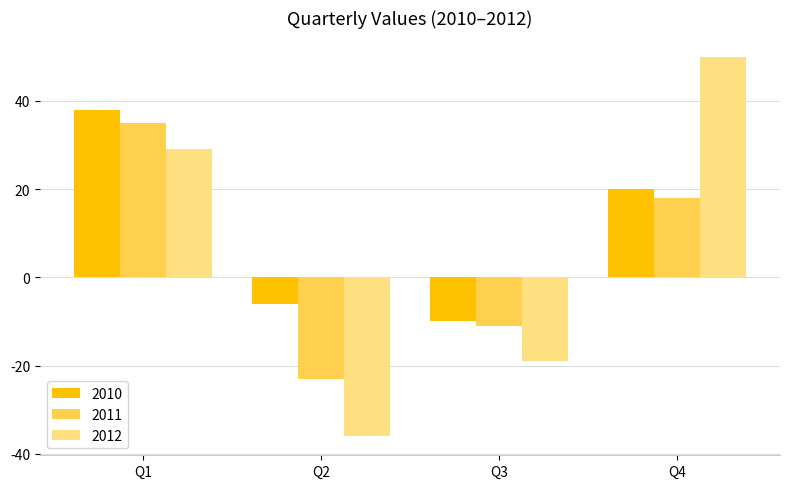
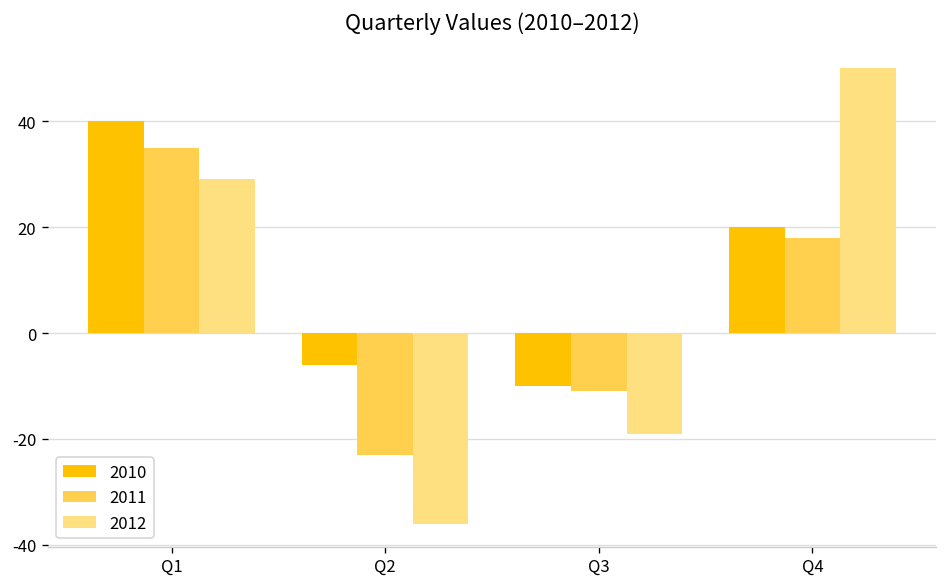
2010, Q1: 38 -> 40
